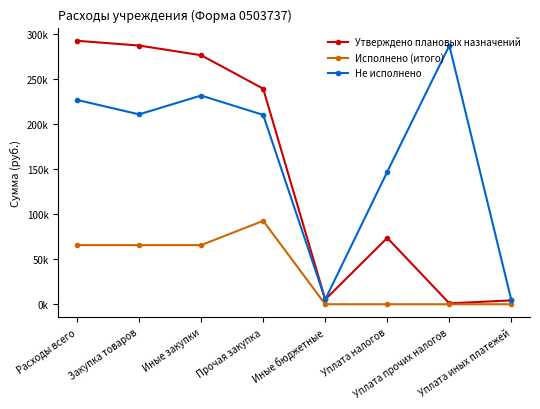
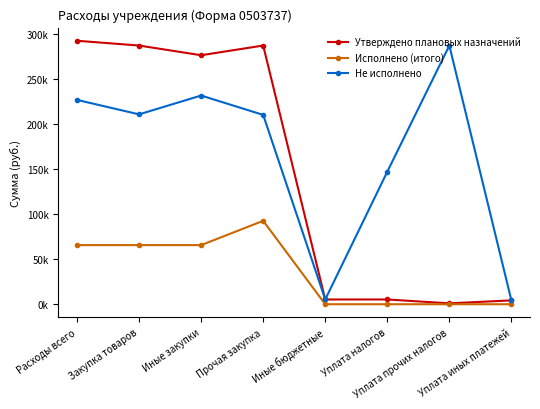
Утверждено плановых назначений, Прочая закупка: 240000 -> 290000
Утверждено плановых назначений, Уплата налогов: 70000 -> 10000
